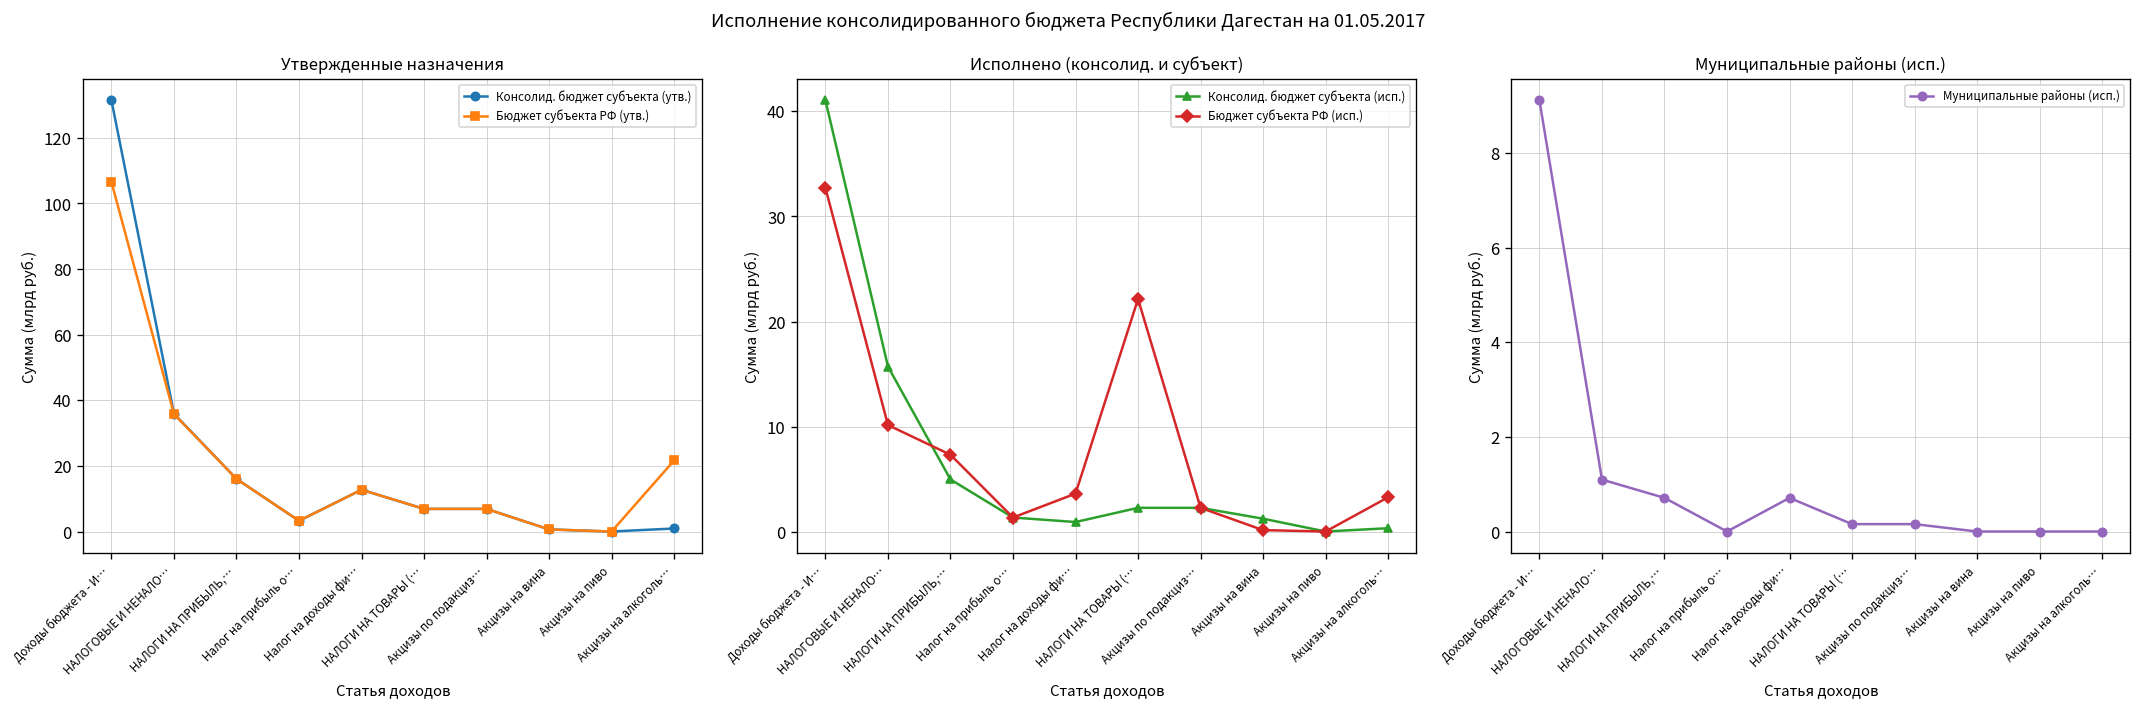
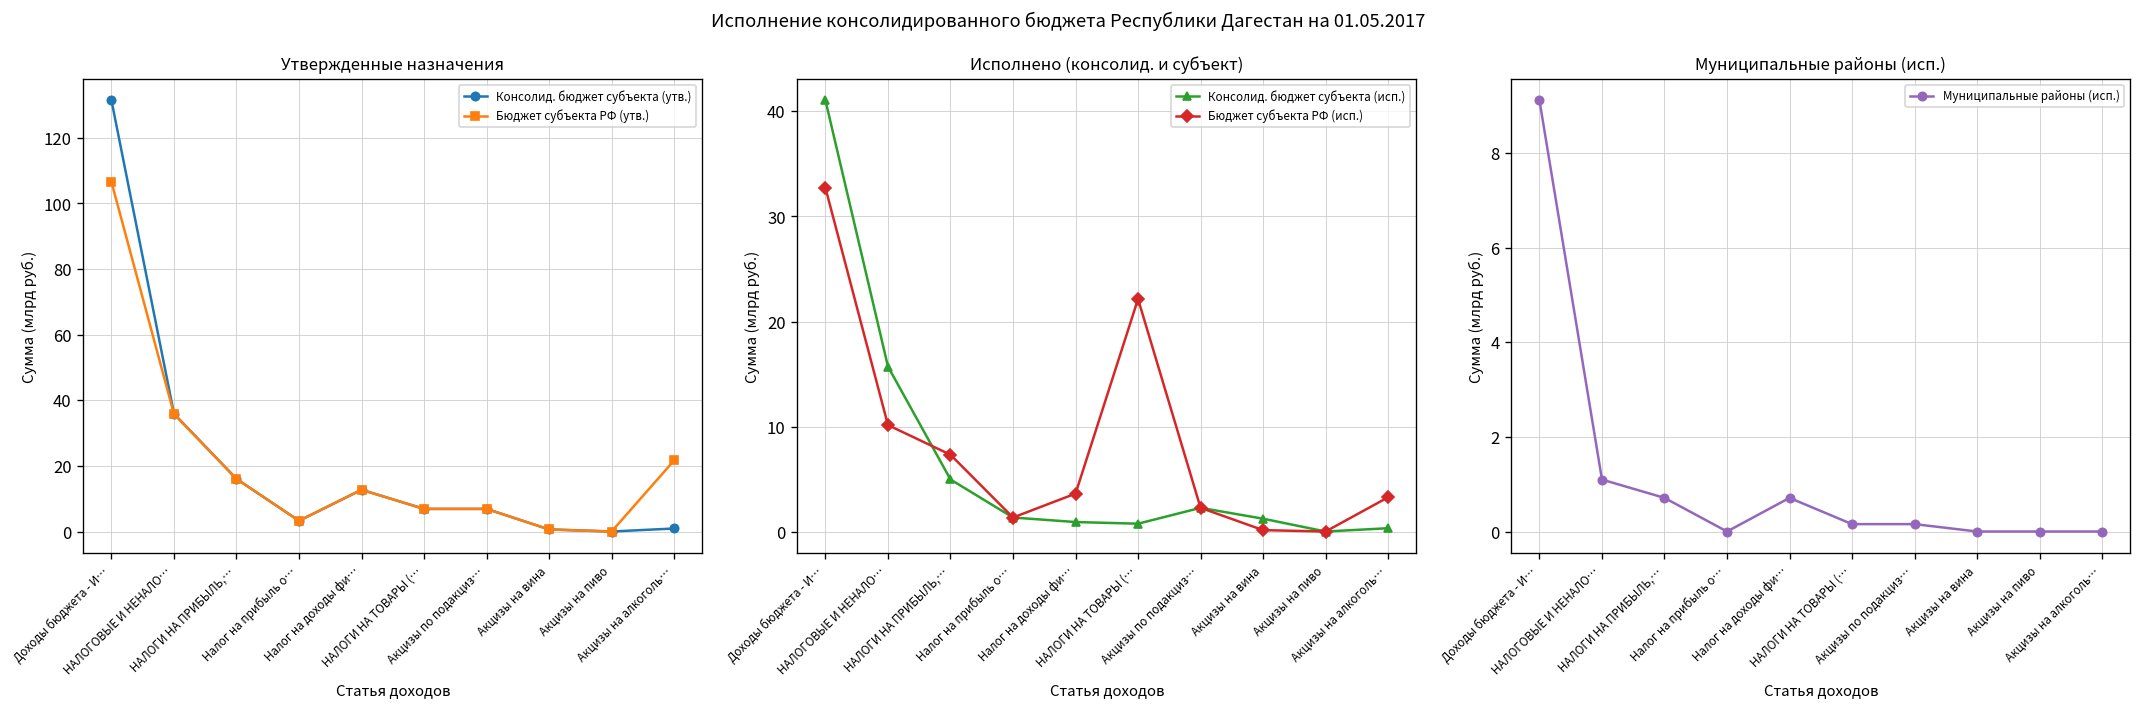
Исполнено (консолид. и субъект), Консолид. бюджет субъекта (исп.), НАЛОГИ НА ТОВАРЫ (…: 2 -> 1
